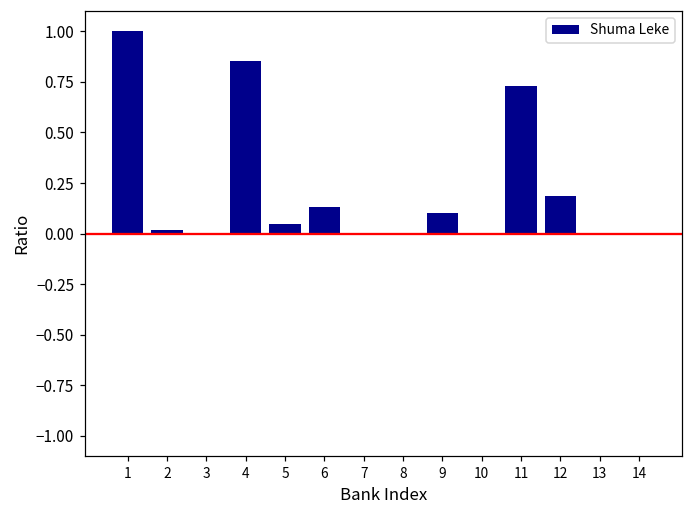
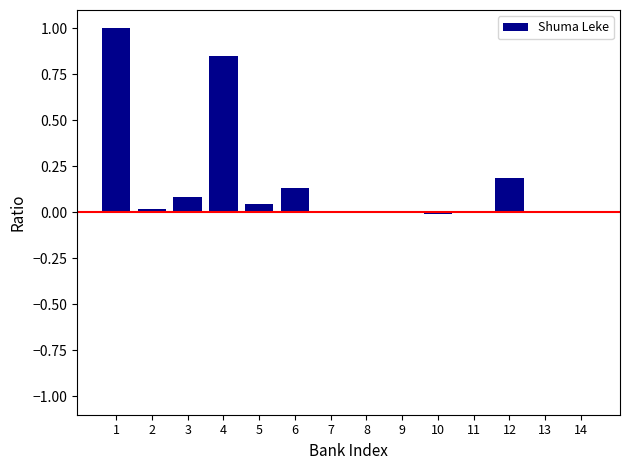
3: 0.00 -> 0.08
9: 0.10 -> 0.01
11: 0.73 -> 0.00
